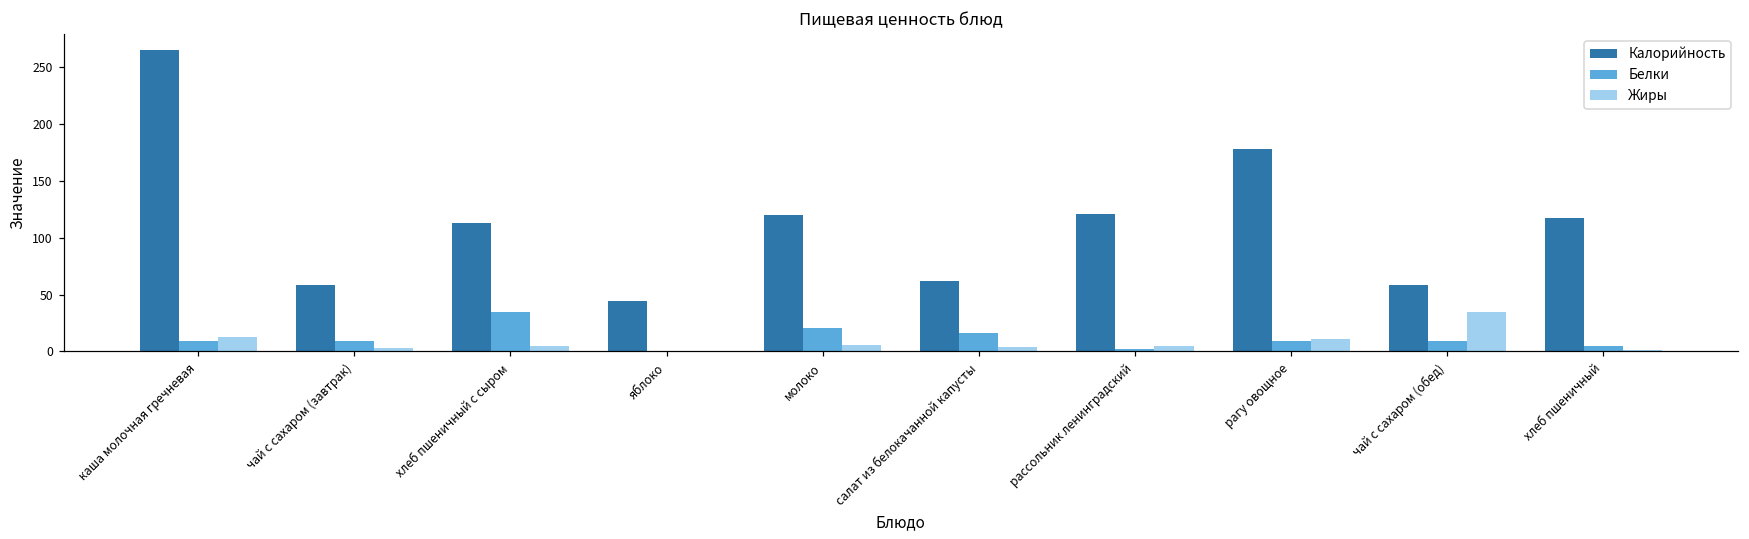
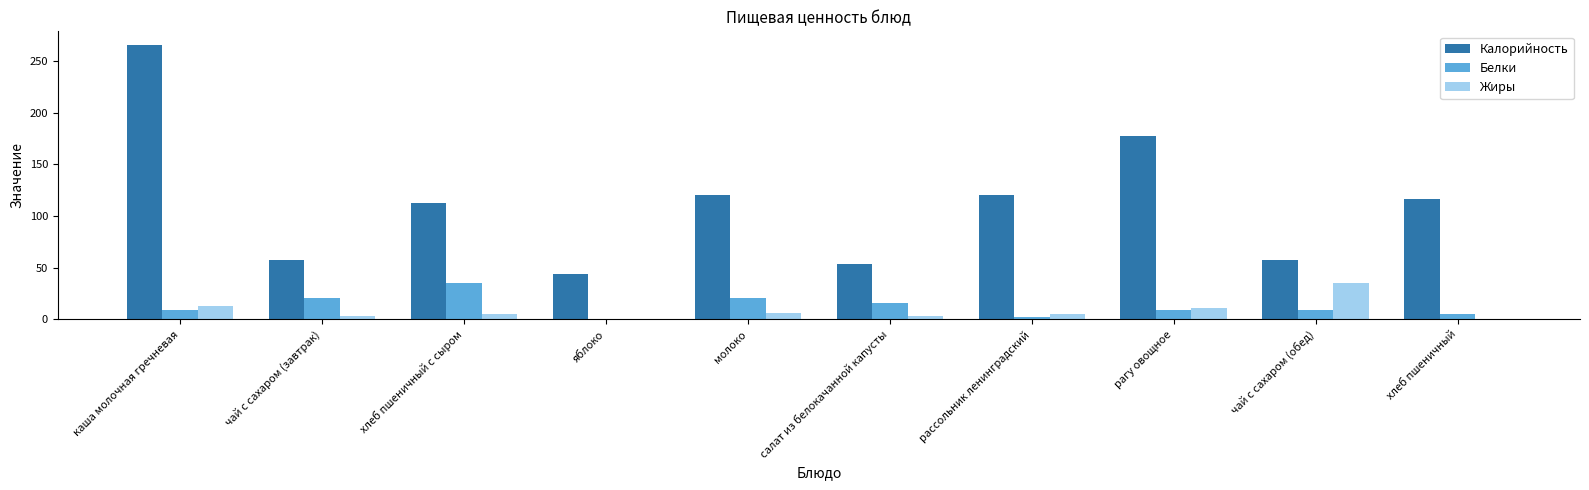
Белки, чай с сахаром (завтрак): 9 -> 20
Калорийность, салат из белокачанной капусты: 62 -> 54
